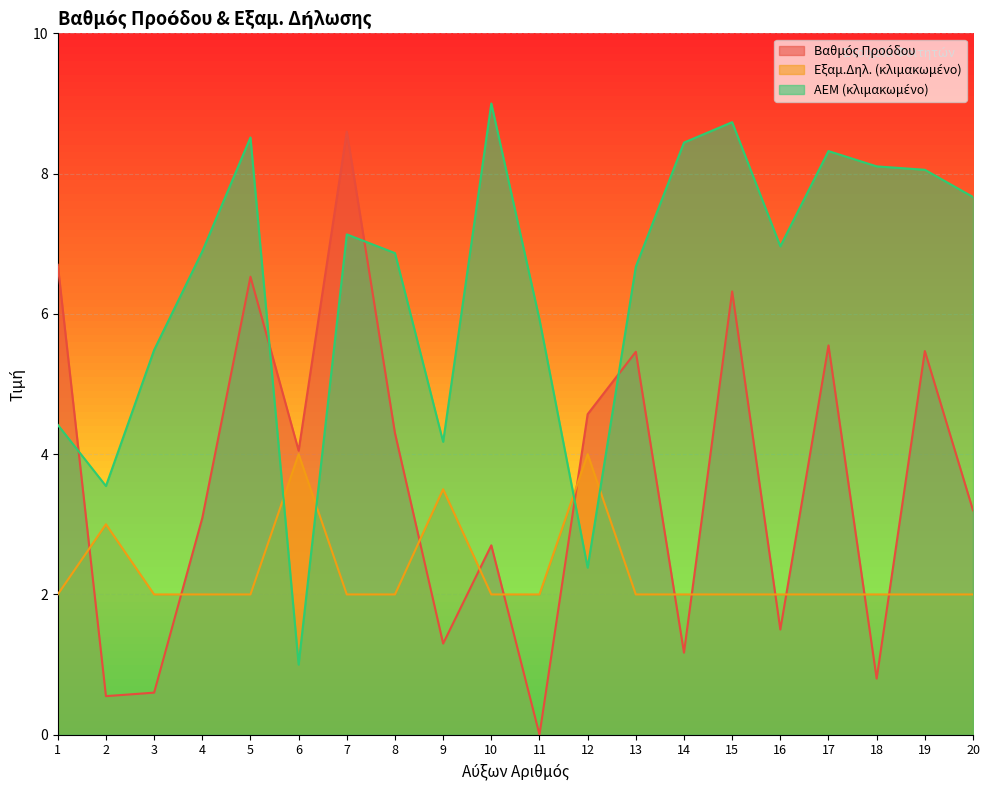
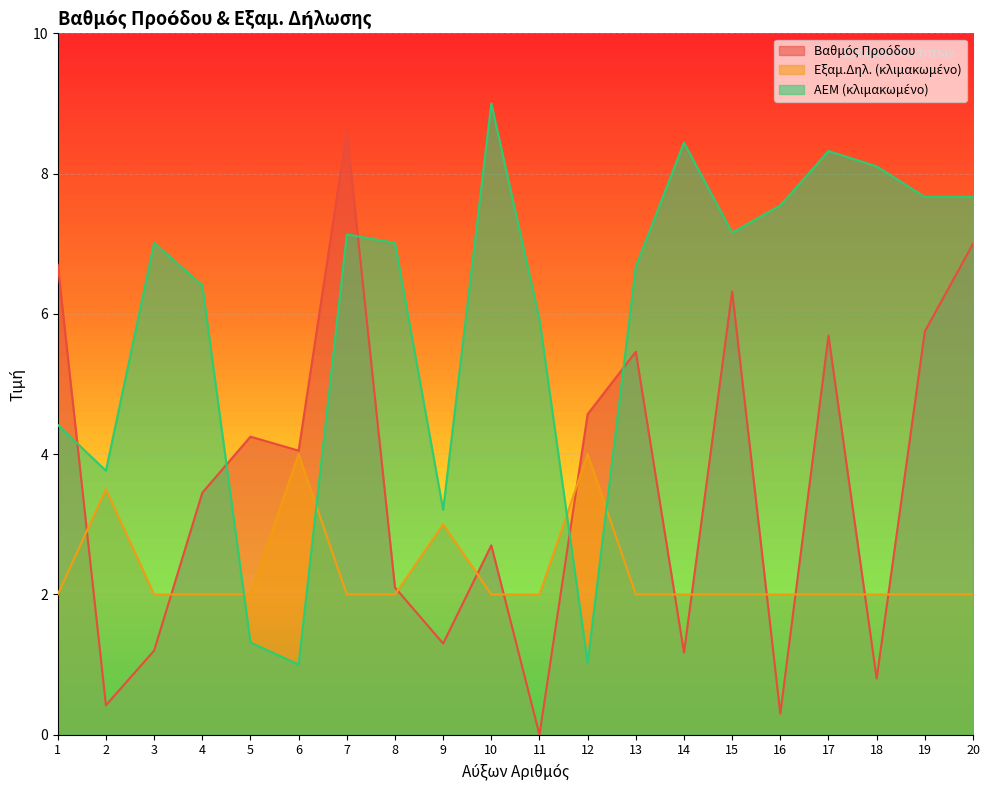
Βαθμός Προόδου, 2: 0.6 -> 0.4
Εξαμ.Δηλ. (κλιμακωμένο), 2: 3.0 -> 3.5
ΑΕΜ (κλιμακωμένο), 2: 3.5 -> 3.8
Βαθμός Προόδου, 3: 0.6 -> 1.2
ΑΕΜ (κλιμακωμένο), 3: 5.5 -> 7.0
Βαθμός Προόδου, 4: 3.1 -> 3.5
ΑΕΜ (κλιμακωμένο), 4: 6.9 -> 6.4
Βαθμός Προόδου, 5: 6.5 -> 4.3
ΑΕΜ (κλιμακωμένο), 5: 8.5 -> 1.3
Βαθμός Προόδου, 8: 4.3 -> 2.1
ΑΕΜ (κλιμακωμένο), 8: 6.9 -> 7.0
Εξαμ.Δηλ. (κλιμακωμένο), 9: 3.5 -> 3.0
ΑΕΜ (κλιμακωμένο), 9: 4.2 -> 3.2
ΑΕΜ (κλιμακωμένο), 12: 2.4 -> 1.0
ΑΕΜ (κλιμακωμένο), 15: 8.7 -> 7.2
Βαθμός Προόδου, 16: 1.5 -> 0.3
ΑΕΜ (κλιμακωμένο), 16: 7.0 -> 7.5
Βαθμός Προόδου, 17: 5.6 -> 5.7
Βαθμός Προόδου, 19: 5.5 -> 5.8
ΑΕΜ (κλιμακωμένο), 19: 8.1 -> 7.7
Βαθμός Προόδου, 20: 3.2 -> 7.0
